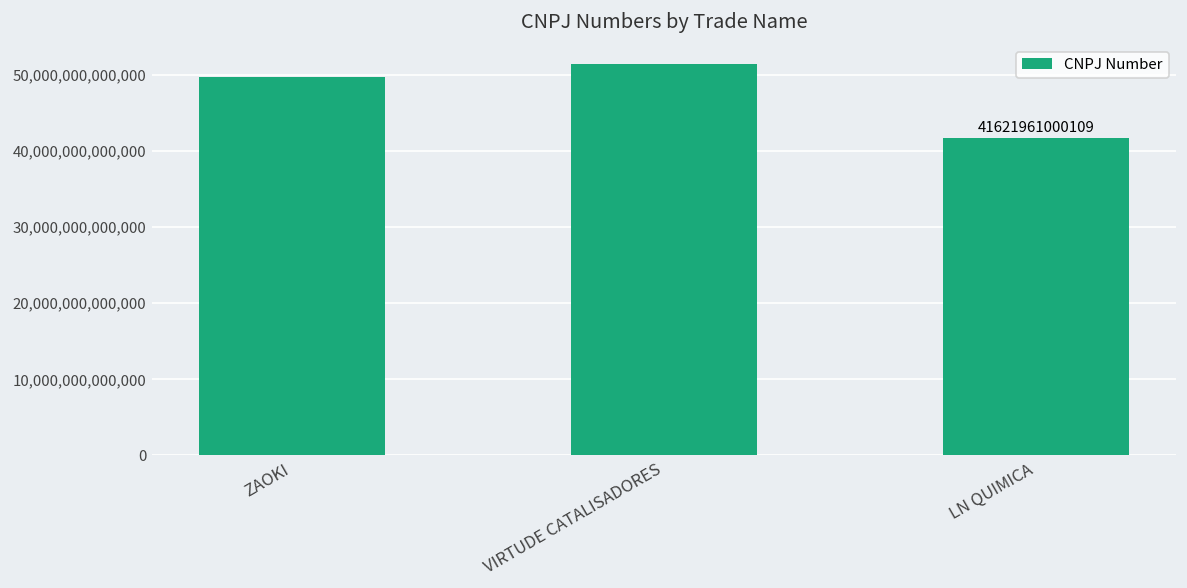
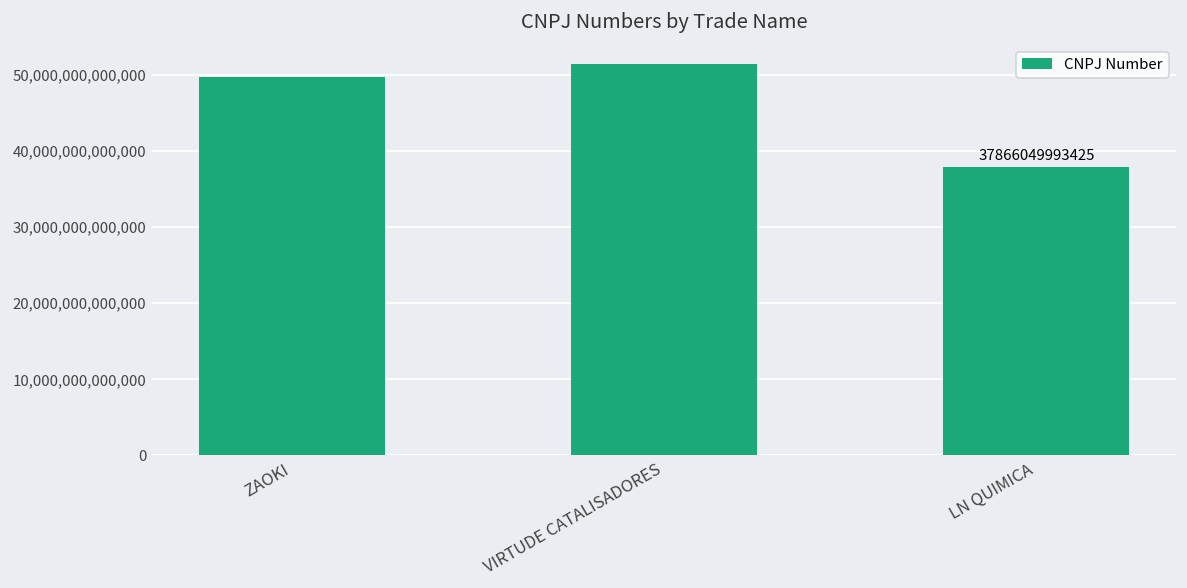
LN QUIMICA: 41621961000109 -> 37866049993425
